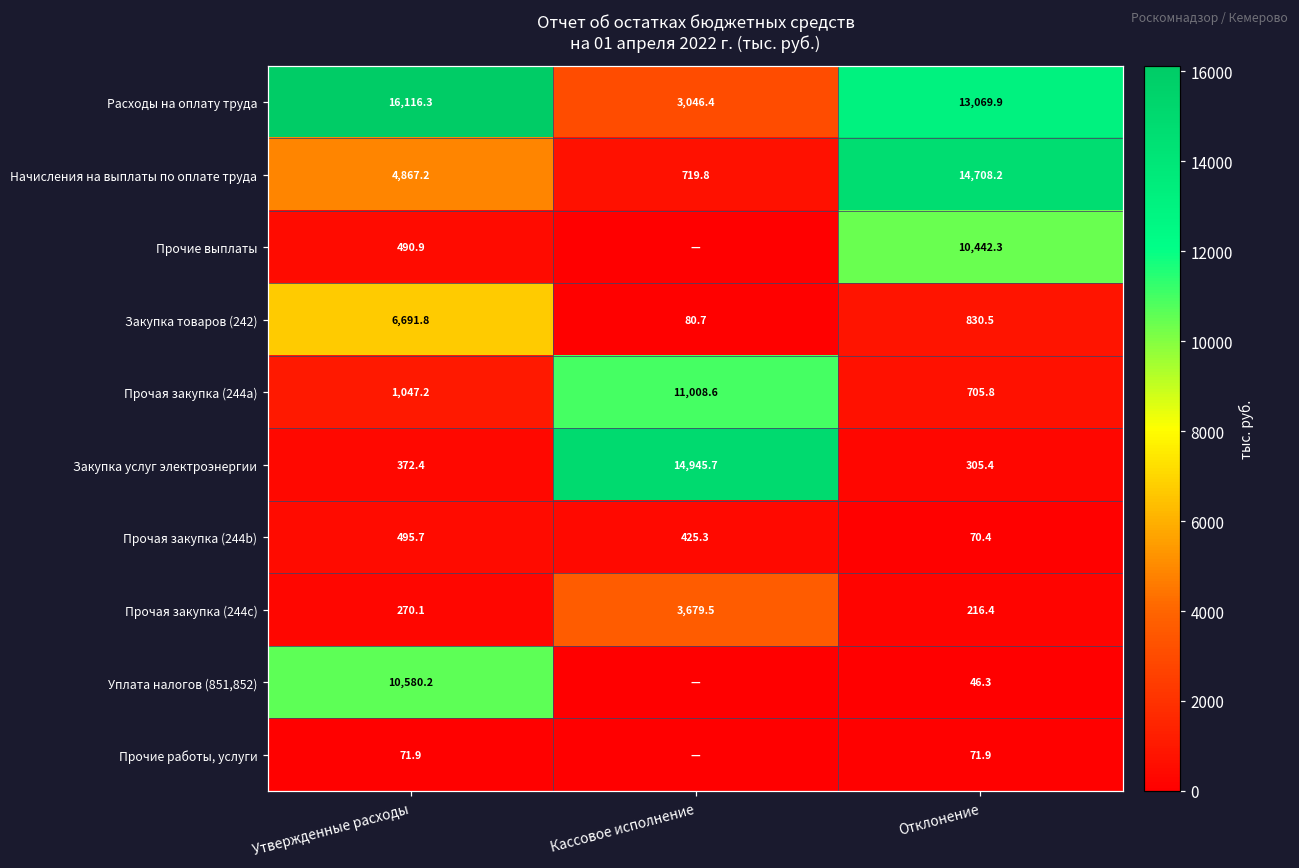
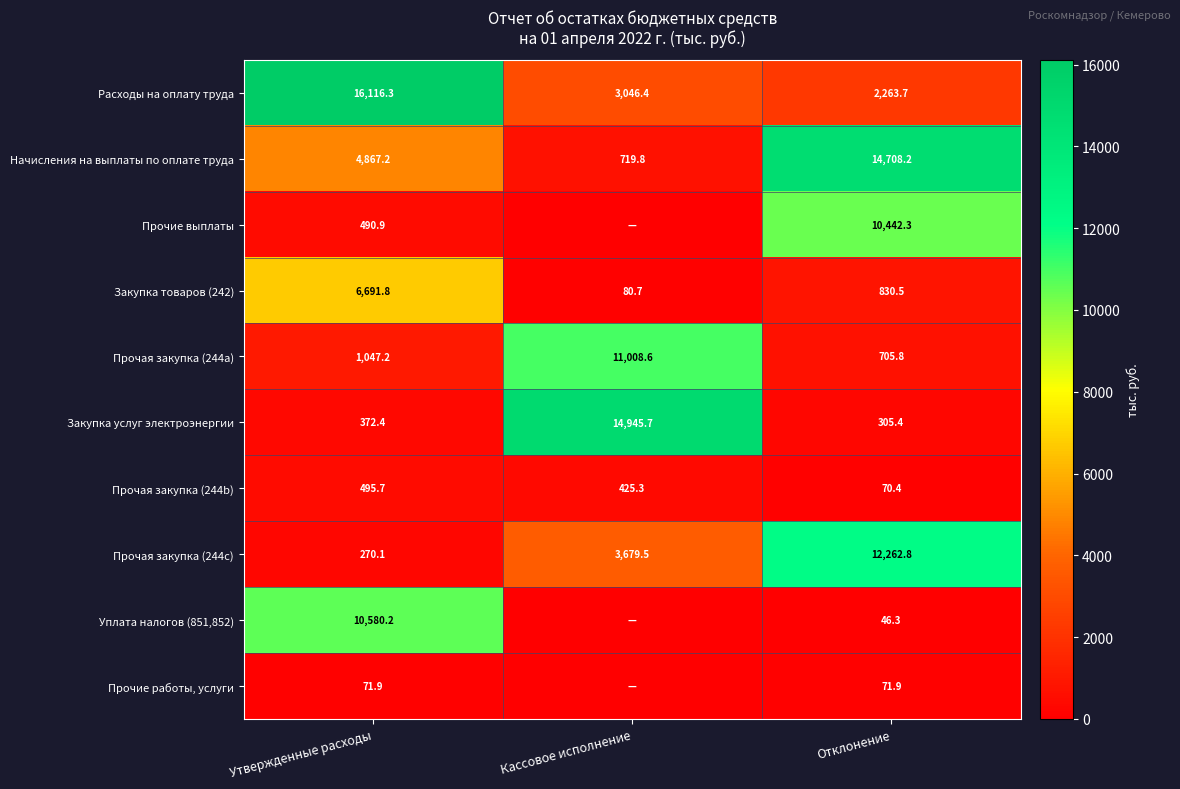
Расходы на оплату труда, Отклонение: 13,069.9 -> 2,263.7
Прочая закупка (244c), Отклонение: 216.4 -> 12,262.8
